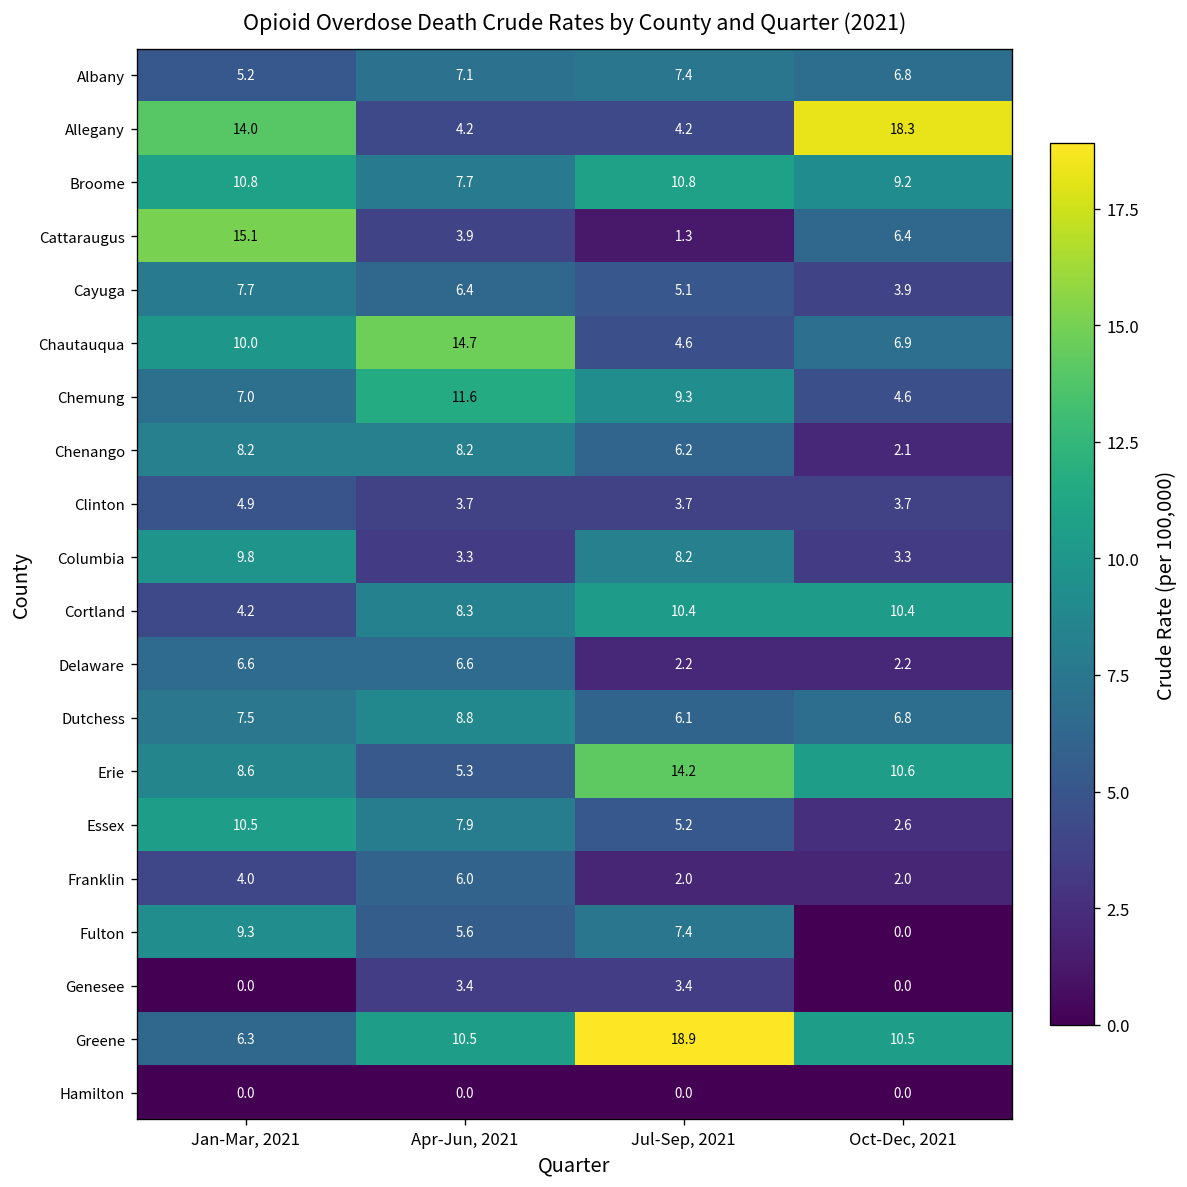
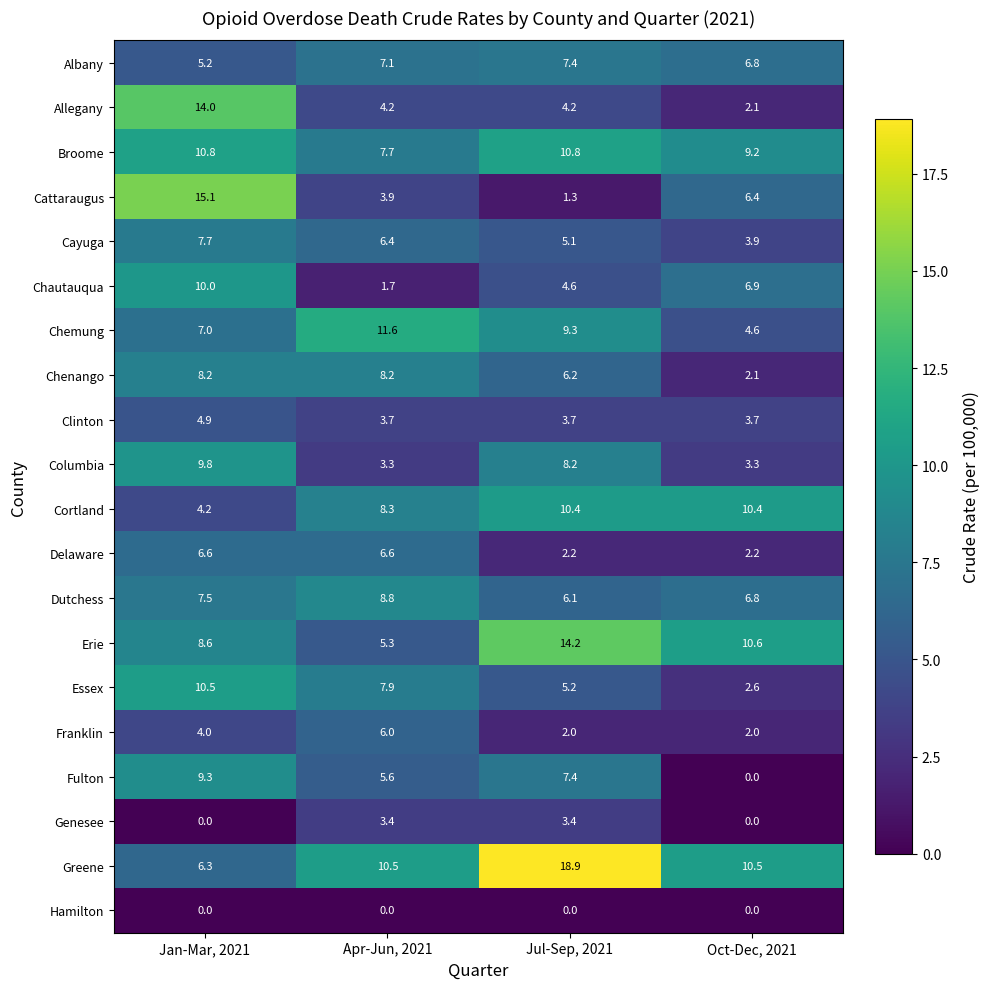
Allegany, Oct-Dec, 2021: 18.3 -> 2.1
Chautauqua, Apr-Jun, 2021: 14.7 -> 1.7
